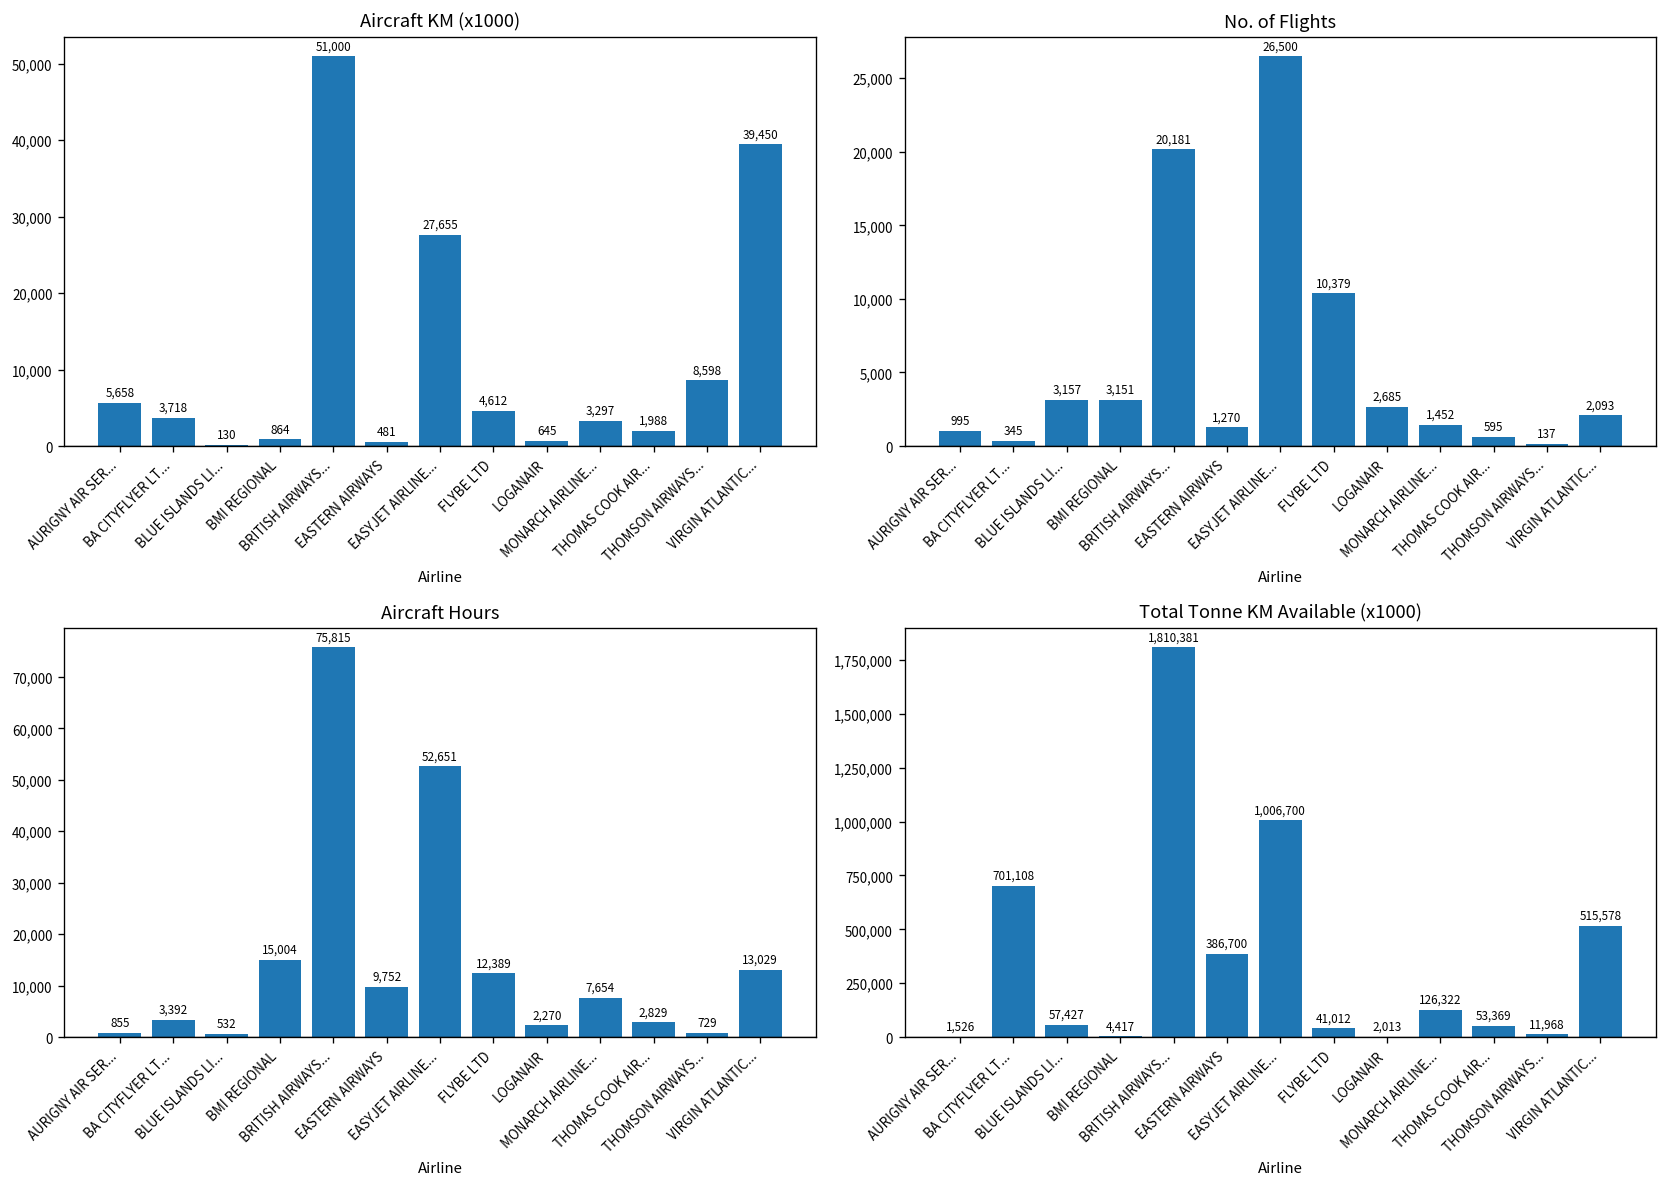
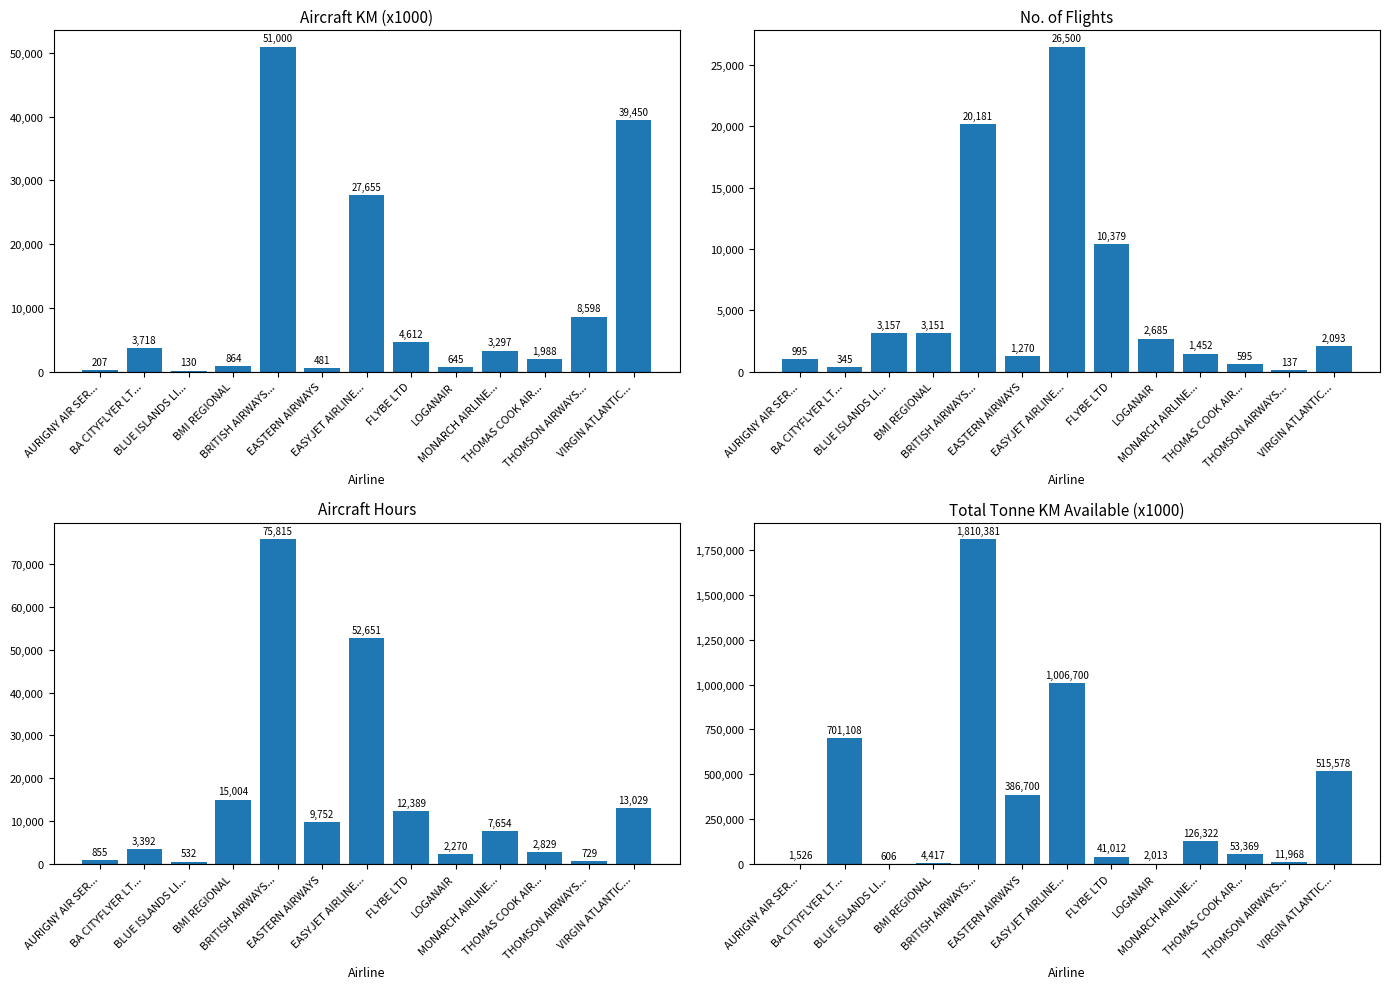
Aircraft KM (x1000), AURIGNY AIR SER...: 5,658 -> 207
Total Tonne KM Available (x1000), BLUE ISLANDS LI...: 57,427 -> 606
